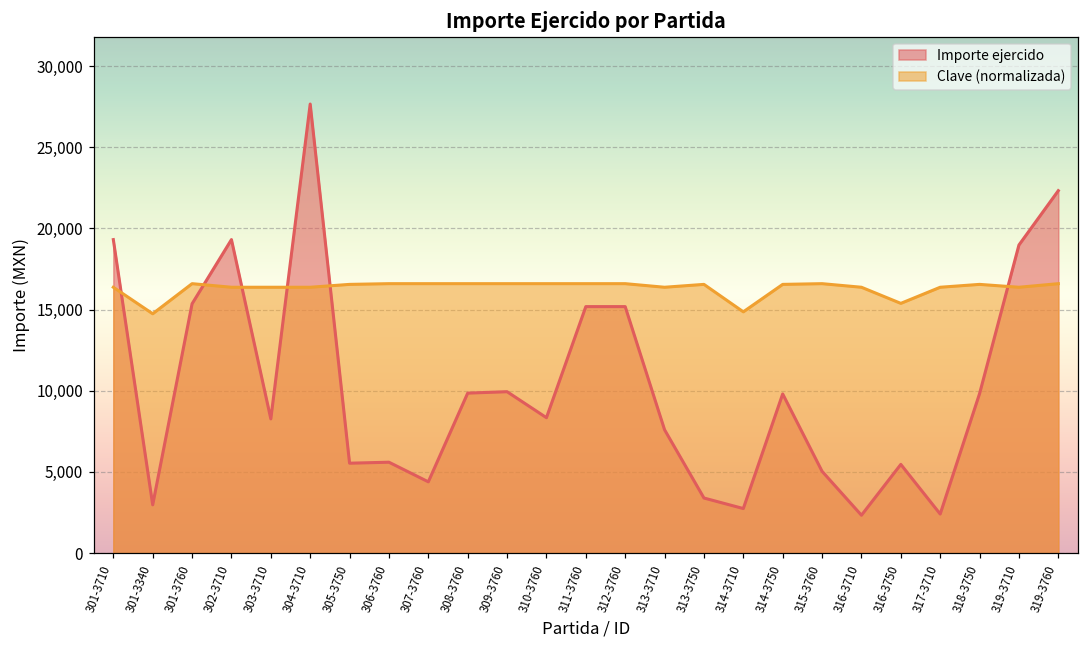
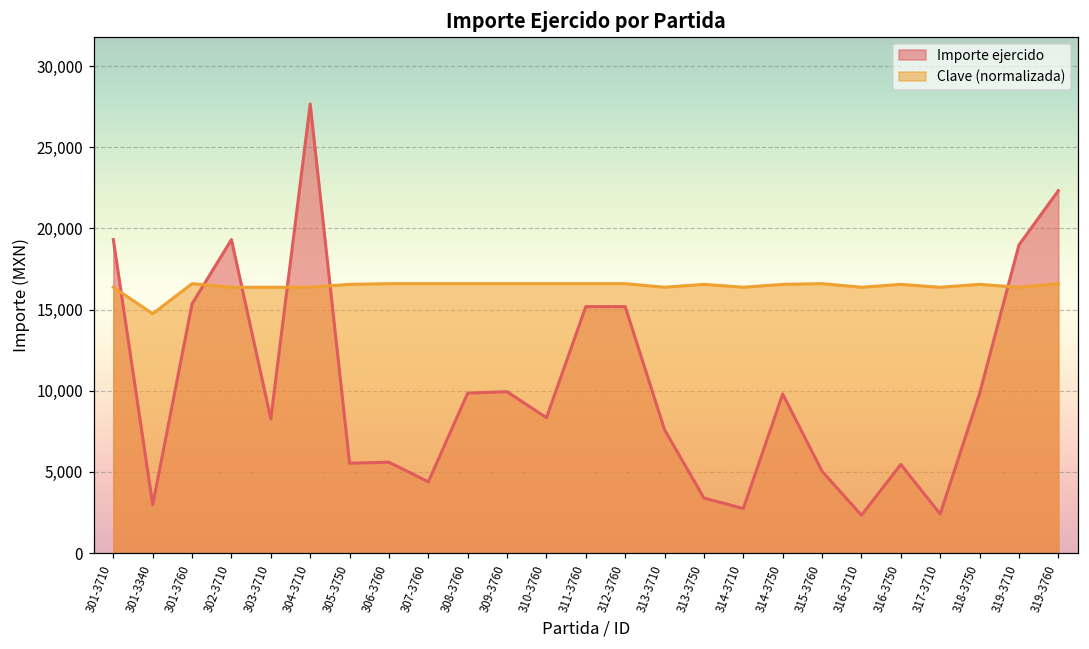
Clave (normalizada), 314-3710: 14,900 -> 16,400
Clave (normalizada), 316-3750: 15,400 -> 16,600
